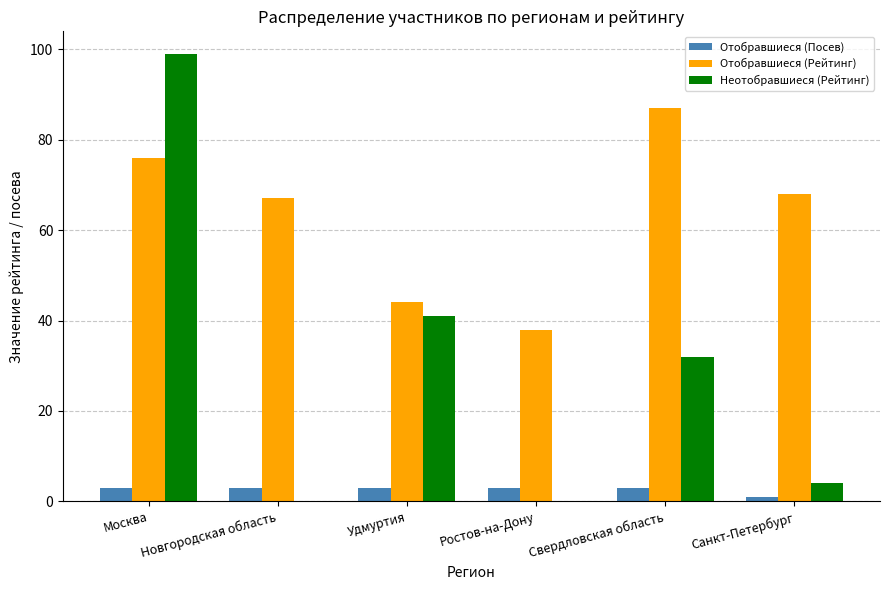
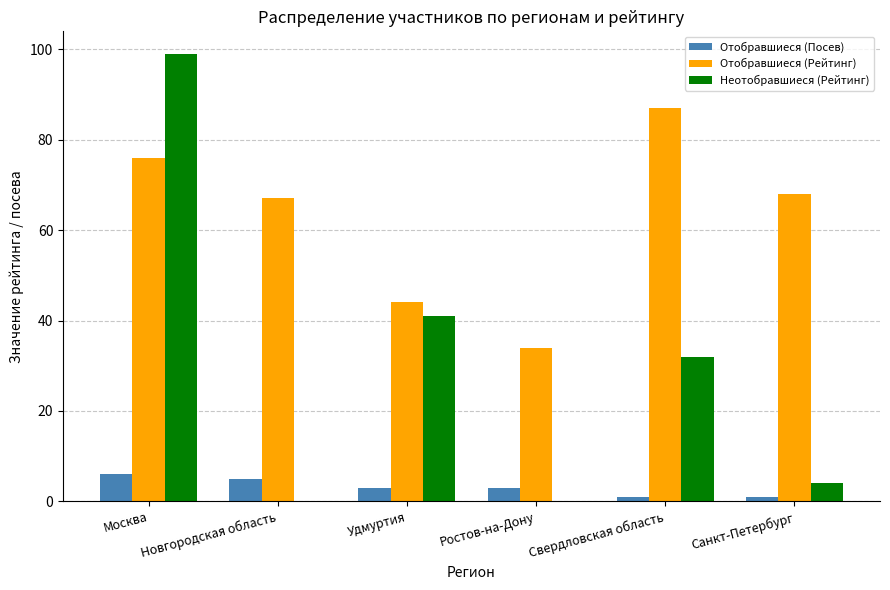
Отобравшиеся (Посев), Москва: 3 -> 6
Отобравшиеся (Посев), Новгородская область: 3 -> 5
Отобравшиеся (Рейтинг), Ростов-на-Дону: 38 -> 34
Отобравшиеся (Посев), Свердловская область: 3 -> 1
